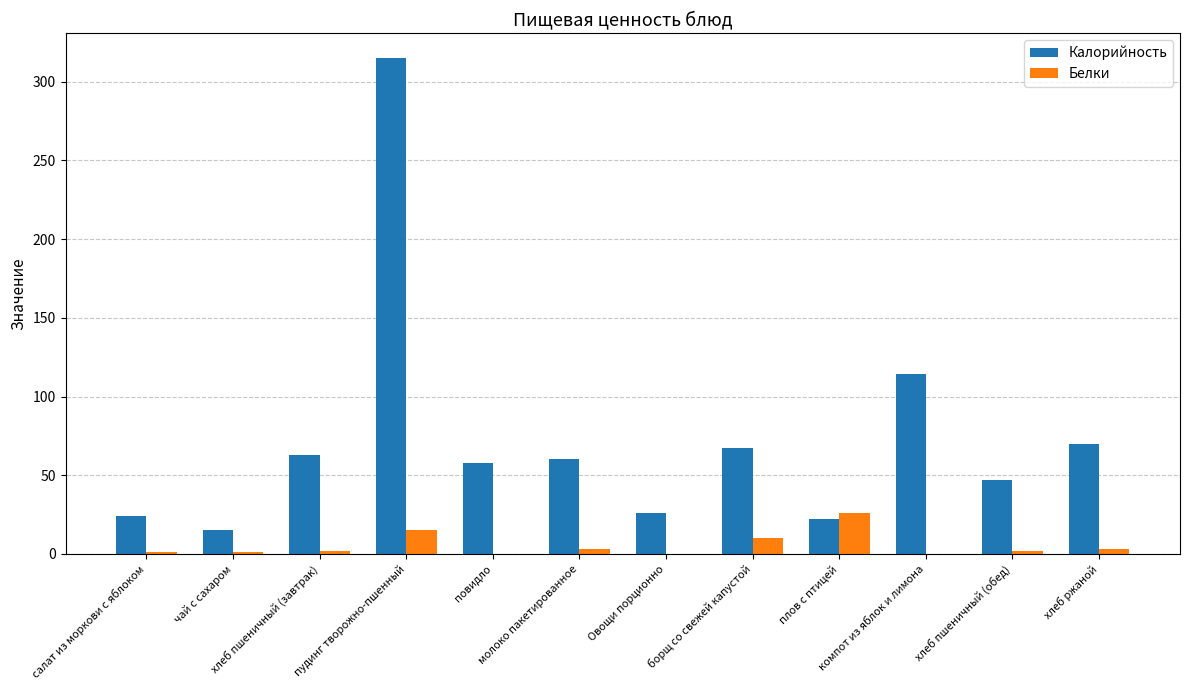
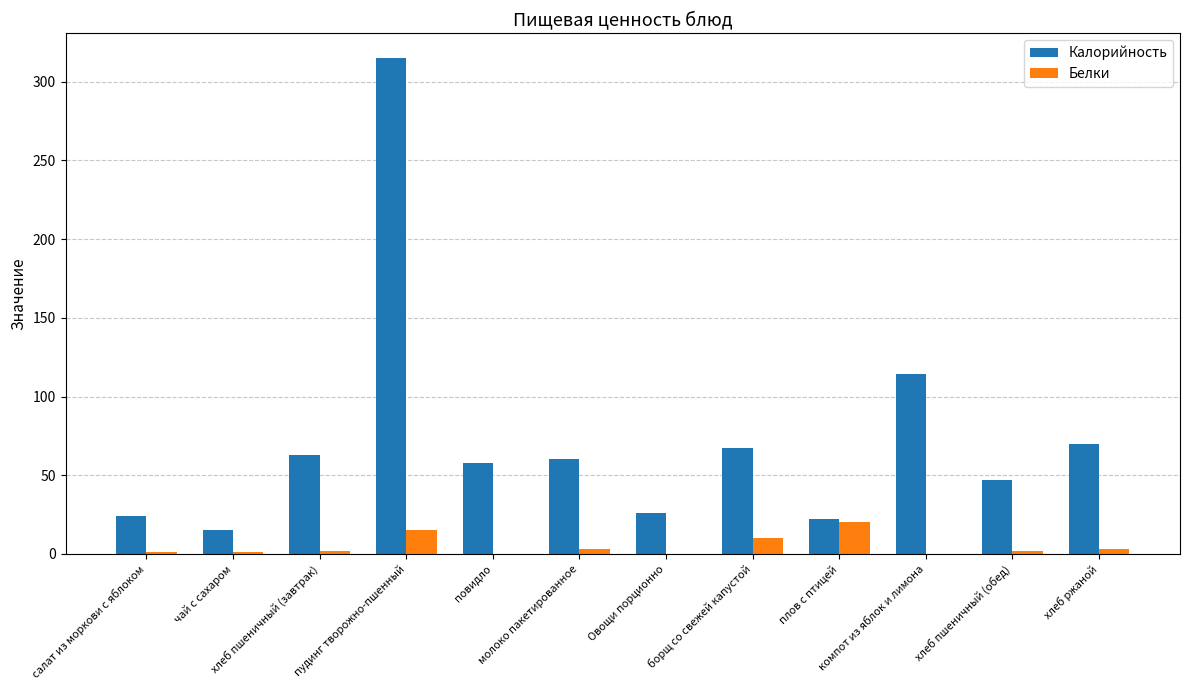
Белки, плов с птицей: 26 -> 20
